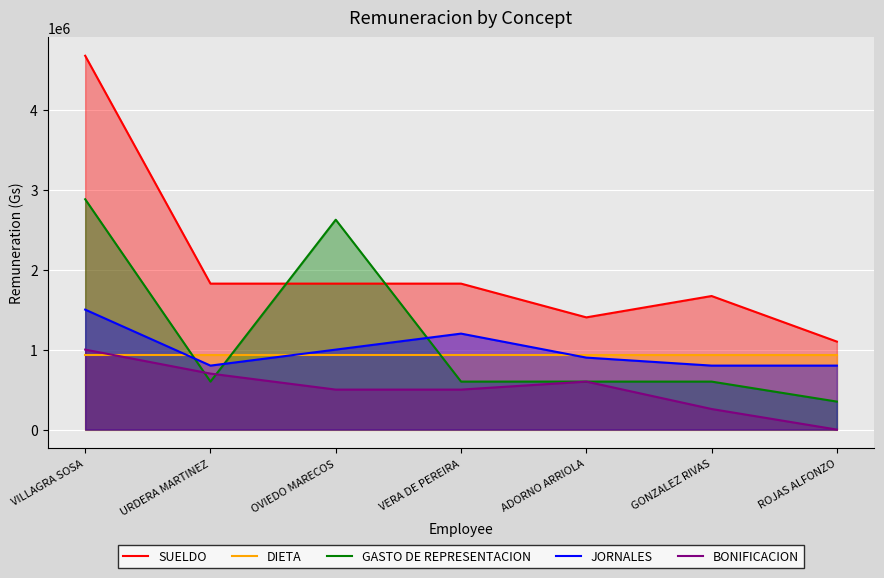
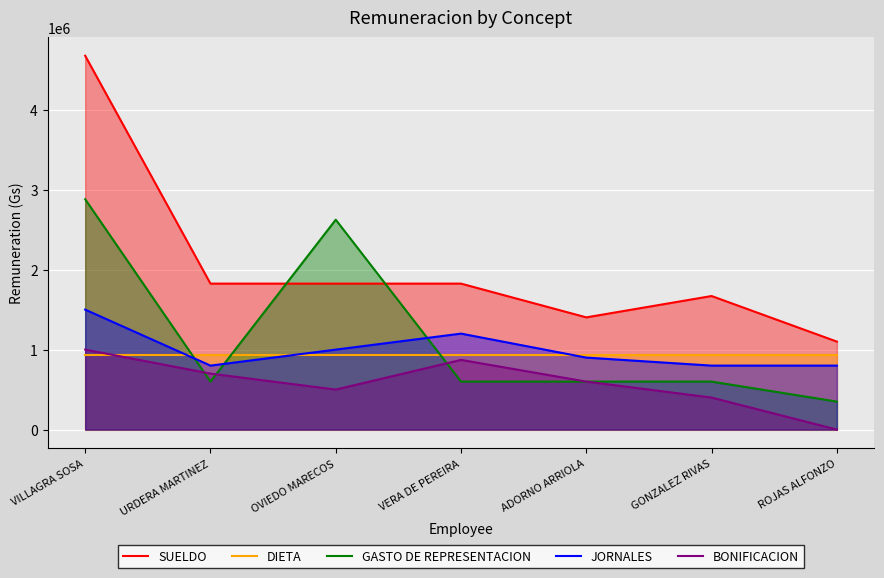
BONIFICACION, VERA DE PEREIRA: 500000 -> 900000
BONIFICACION, GONZALEZ RIVAS: 300000 -> 400000
